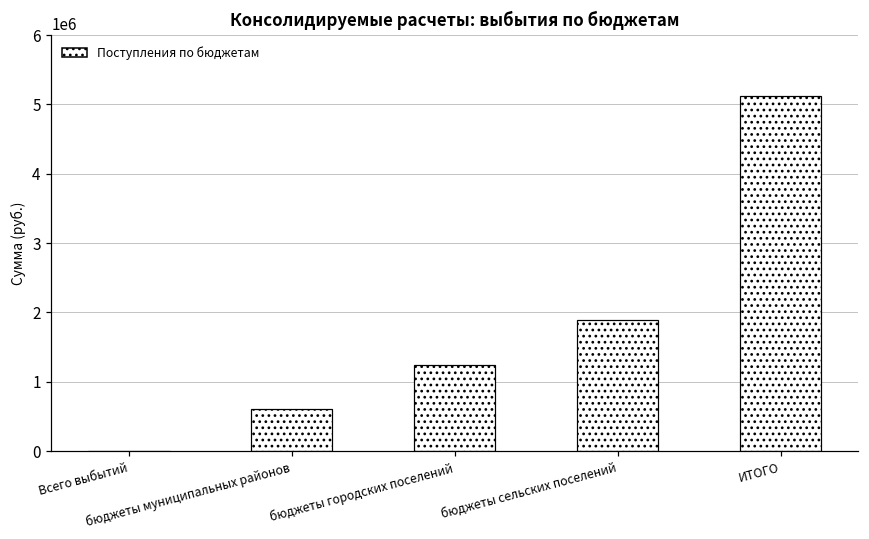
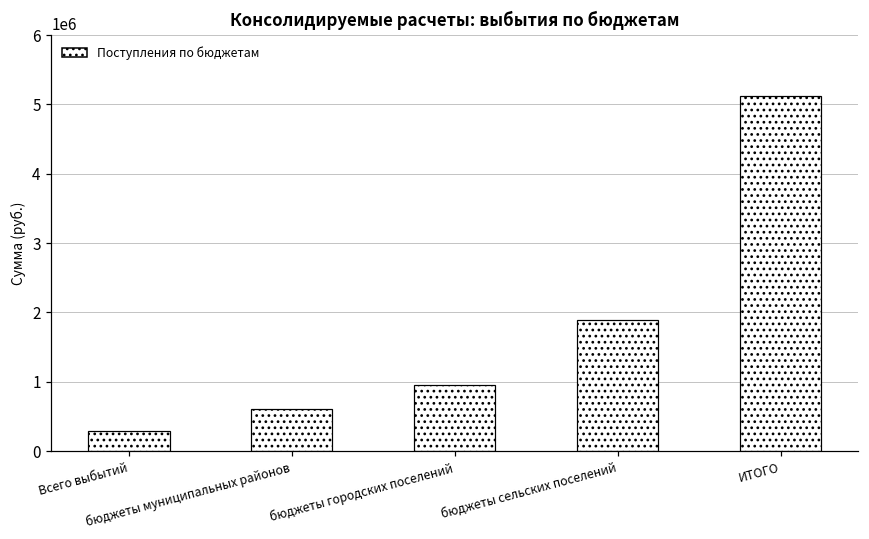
Всего выбытий: 0 -> 300000
бюджеты городских поселений: 1200000 -> 1000000
